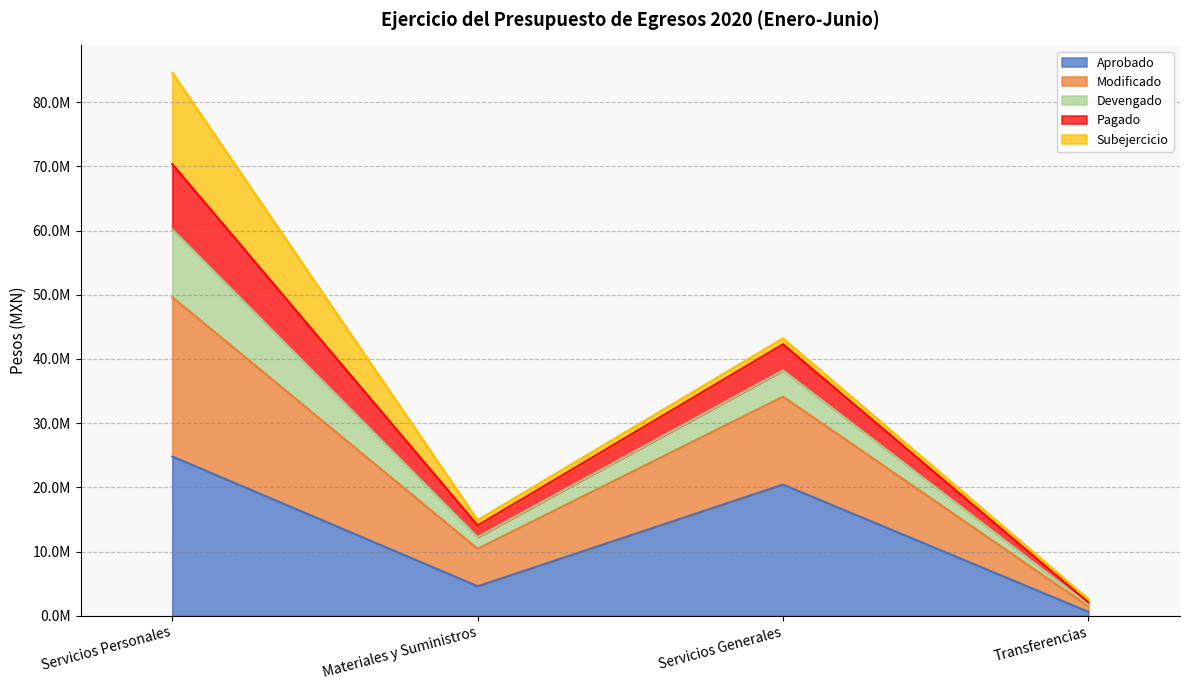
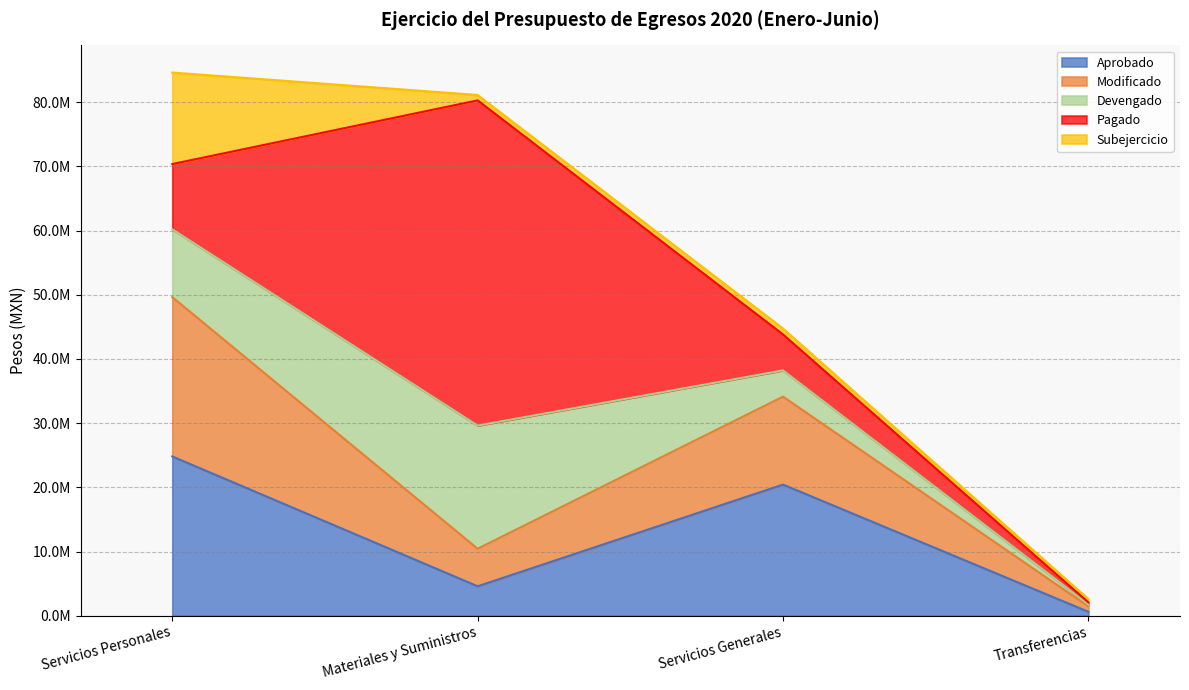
Devengado, Materiales y Suministros: 2000000 -> 19000000
Pagado, Materiales y Suministros: 2000000 -> 51000000
Pagado, Servicios Generales: 4000000 -> 6000000
